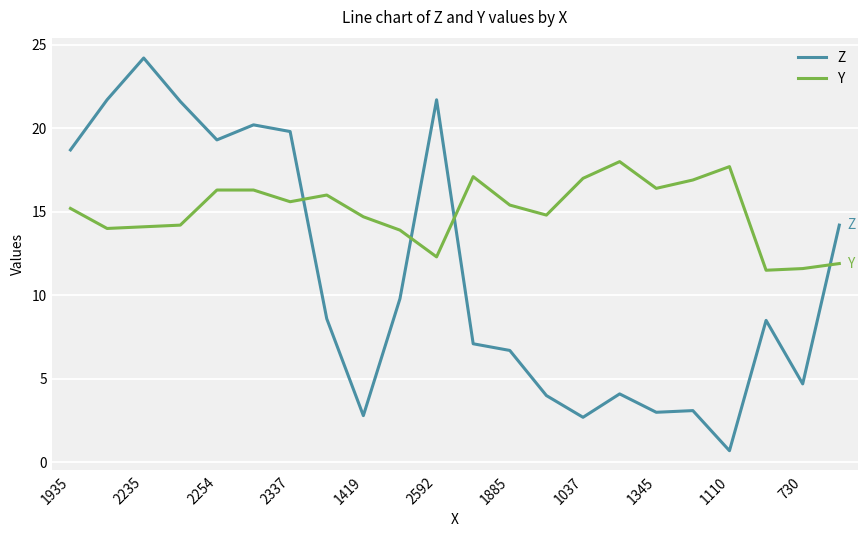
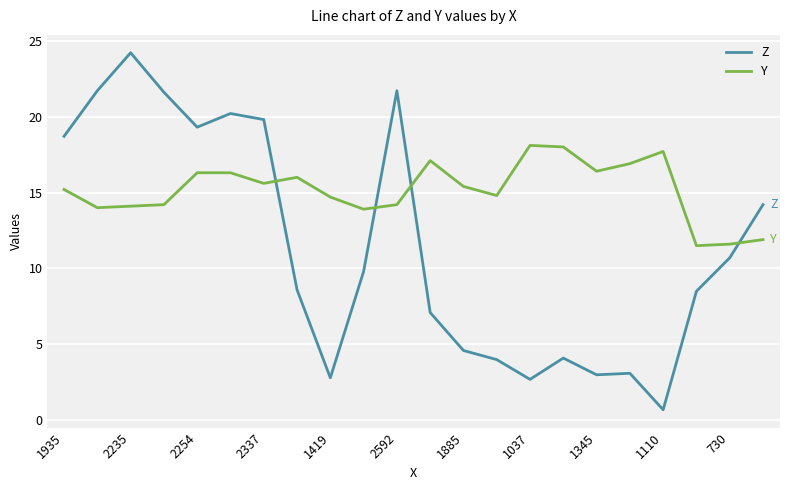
Y, 2592: 12.3 -> 14.2
Z, 1885: 6.7 -> 4.6
Y, 1037: 17.0 -> 18.1
Z, 730: 4.7 -> 10.7
